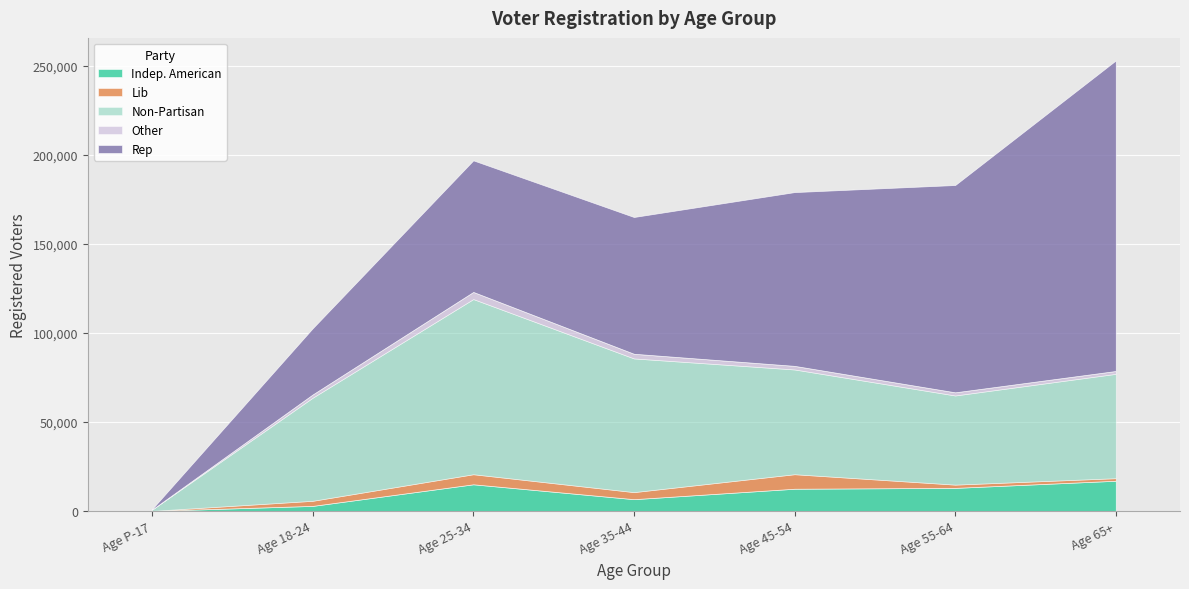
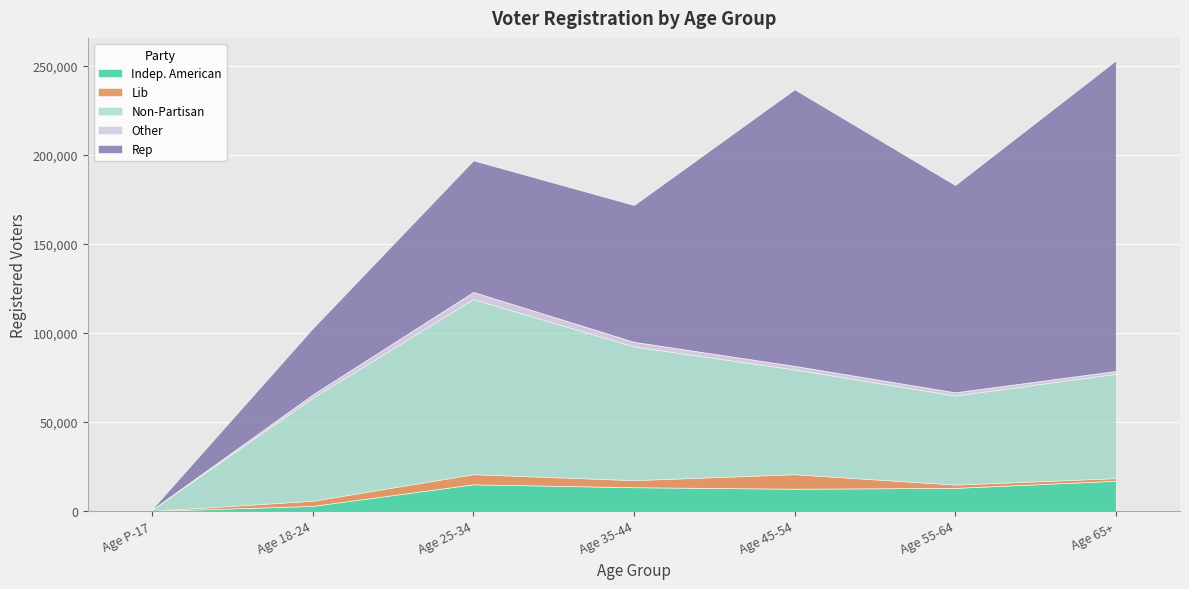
Indep. American, Age 35-44: 7,000 -> 13,000
Rep, Age 45-54: 98,000 -> 155,000
